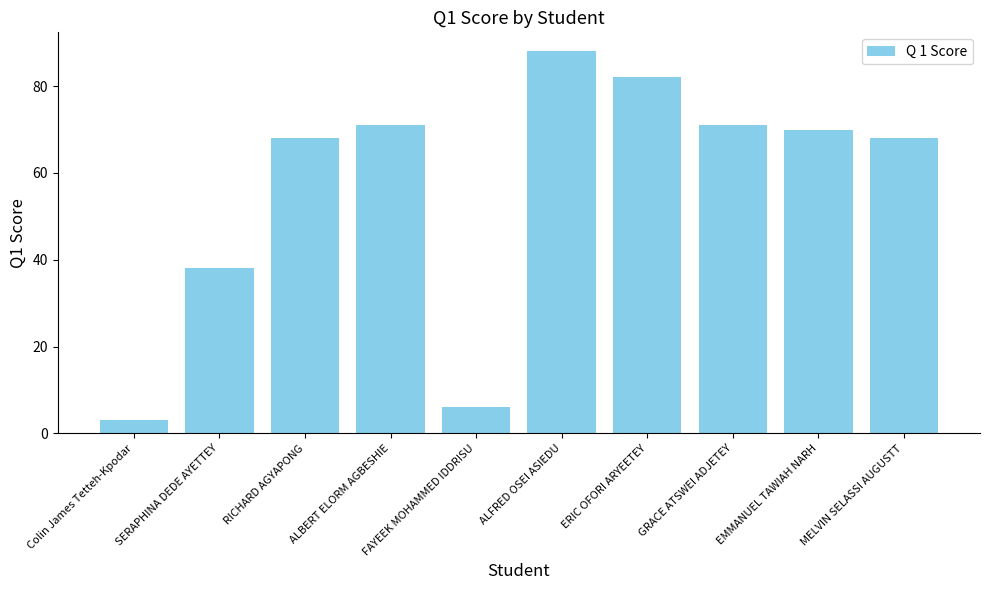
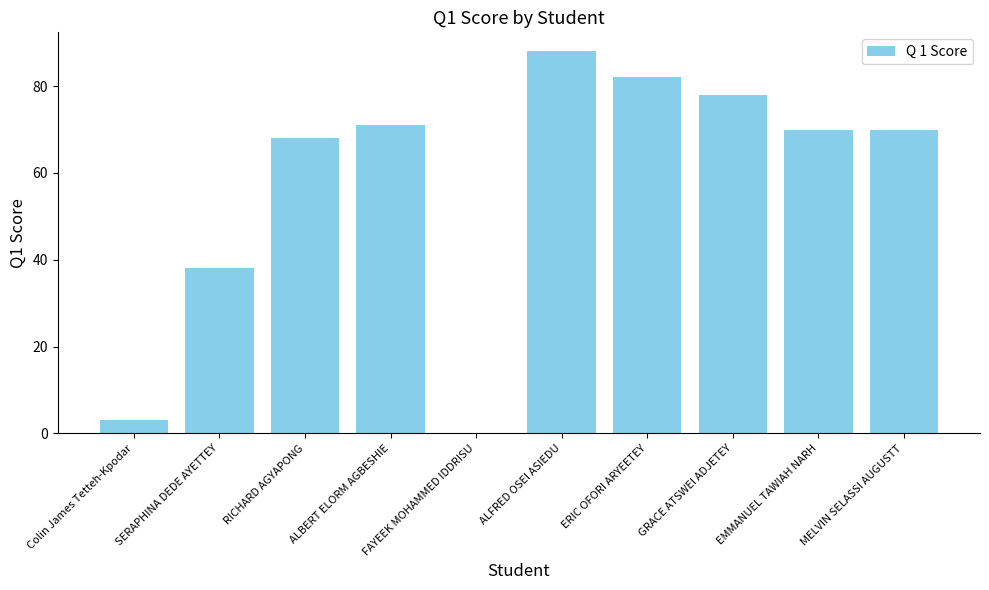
FAYEEK MOHAMMED IDDRISU: 6 -> 0
GRACE ATSWEI ADJETEY: 71 -> 78
MELVIN SELASSI AUGUSTT: 68 -> 70
